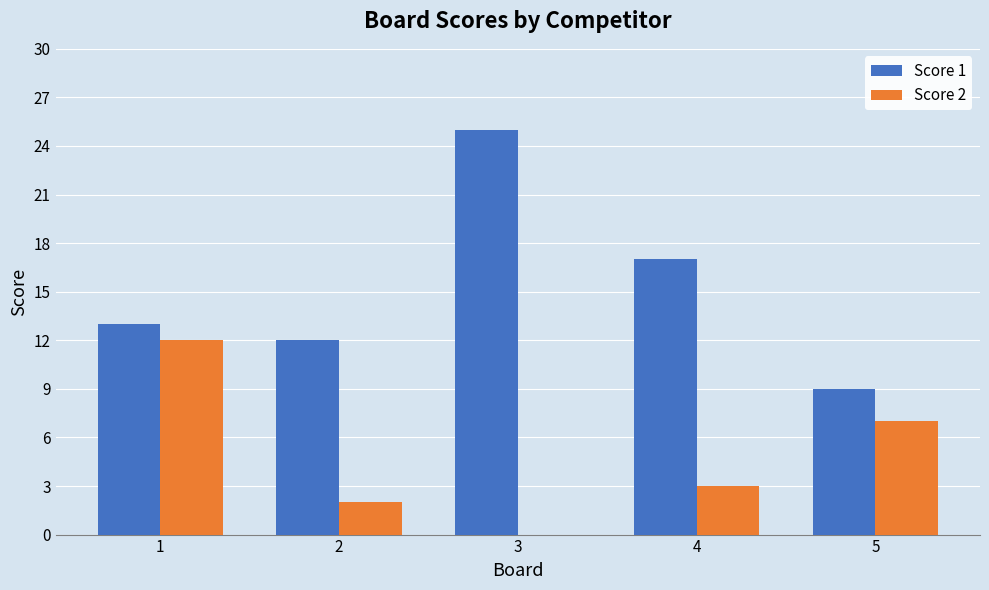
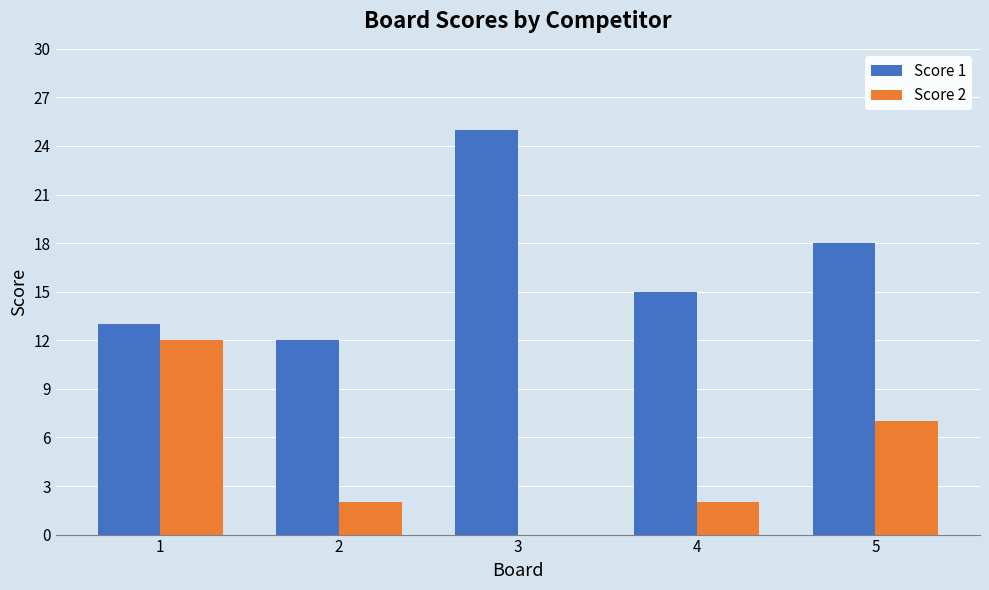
Score 1, 4: 17 -> 15
Score 2, 4: 3 -> 2
Score 1, 5: 9 -> 18
